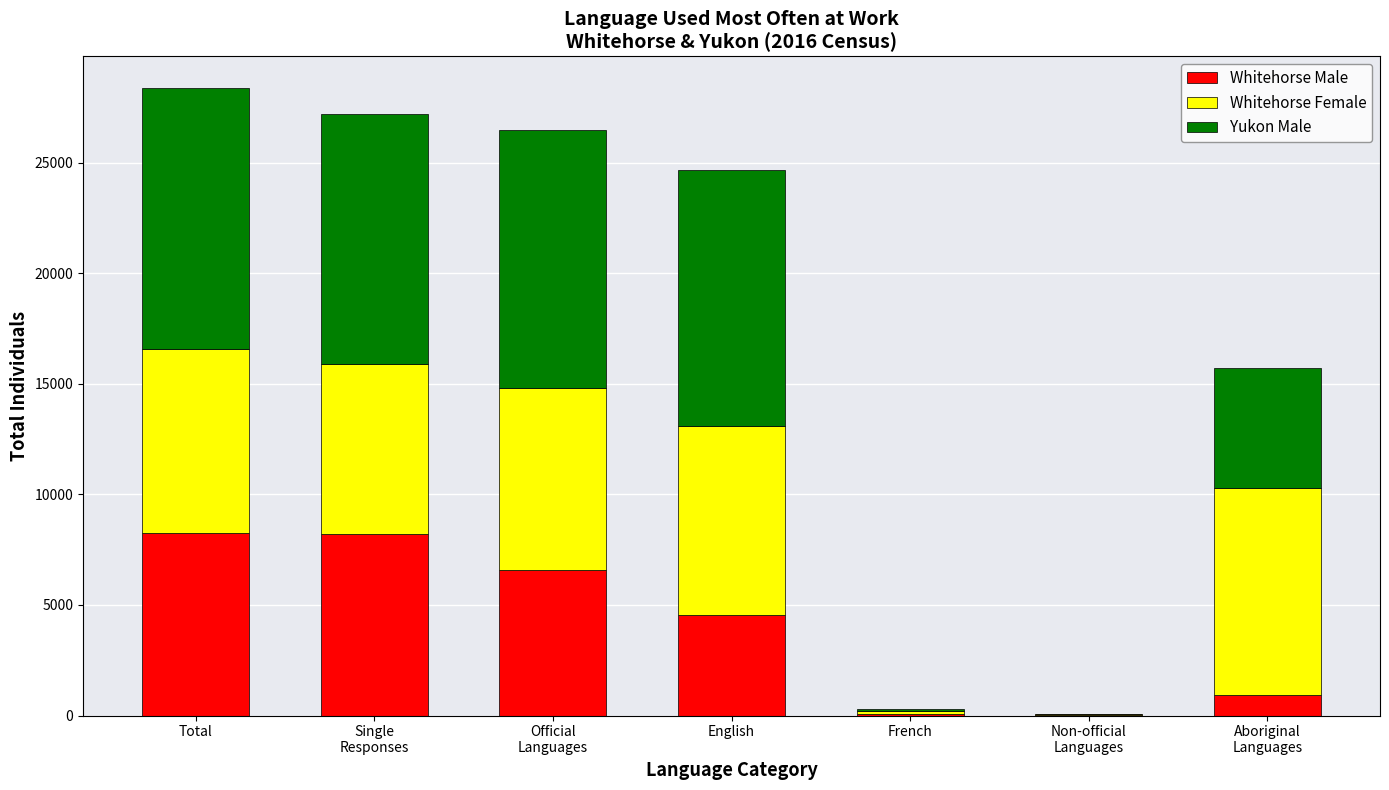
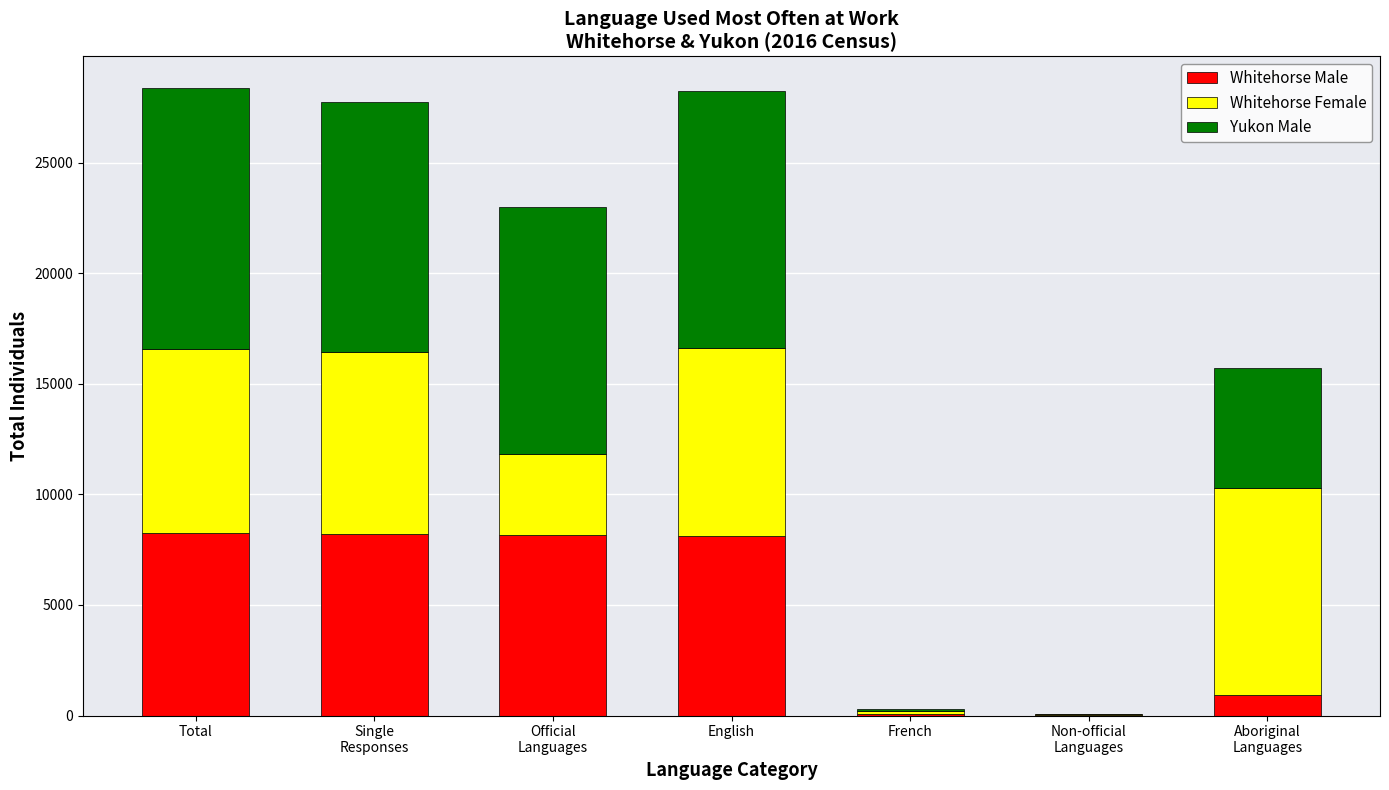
Whitehorse Female, Single Responses: 7700 -> 8300
Whitehorse Male, Official Languages: 6600 -> 8200
Whitehorse Female, Official Languages: 8200 -> 3700
Yukon Male, Official Languages: 11700 -> 11200
Whitehorse Male, English: 4600 -> 8100
